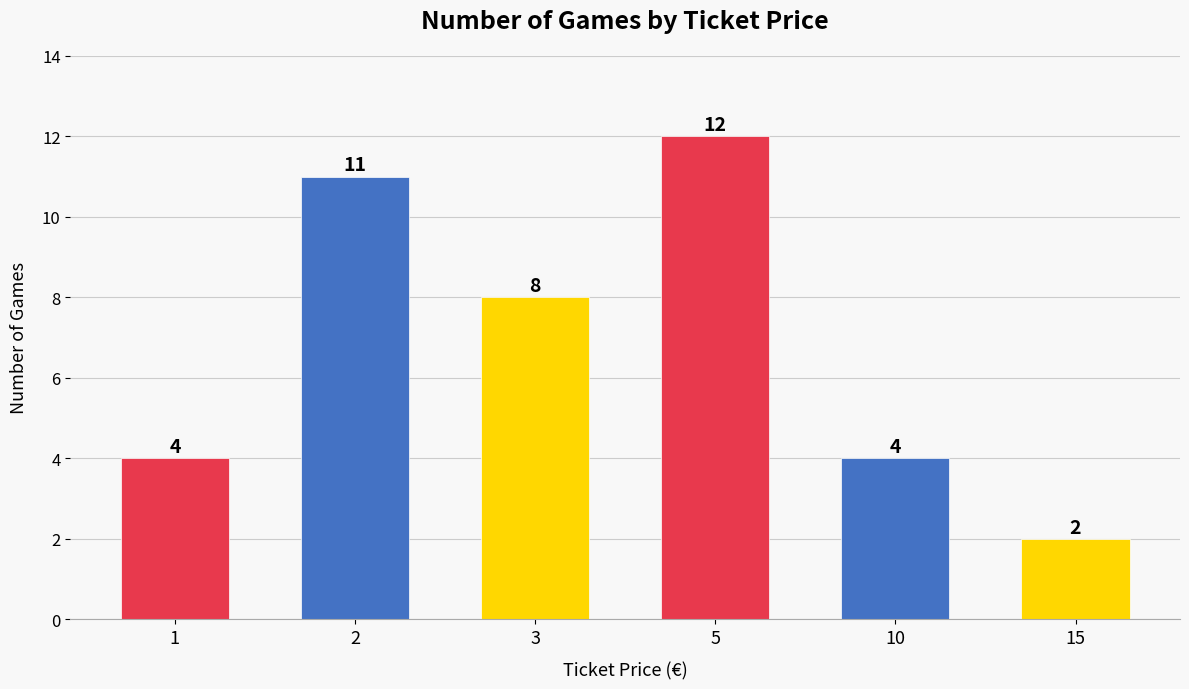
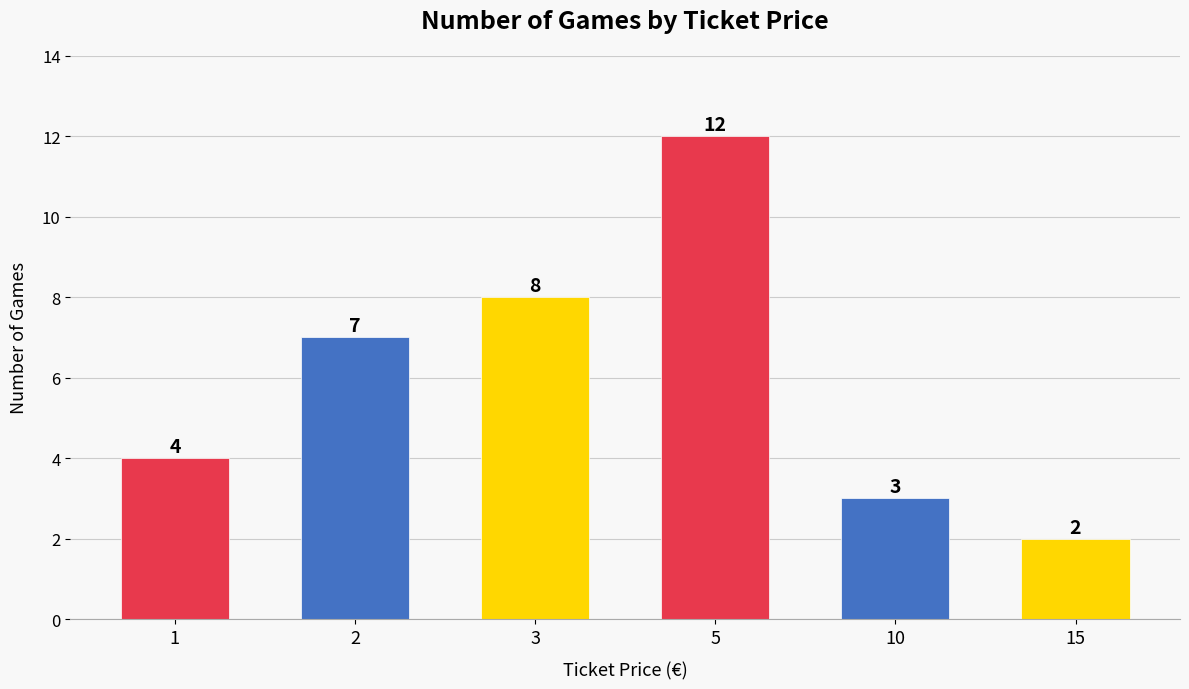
2: 11 -> 7
10: 4 -> 3
